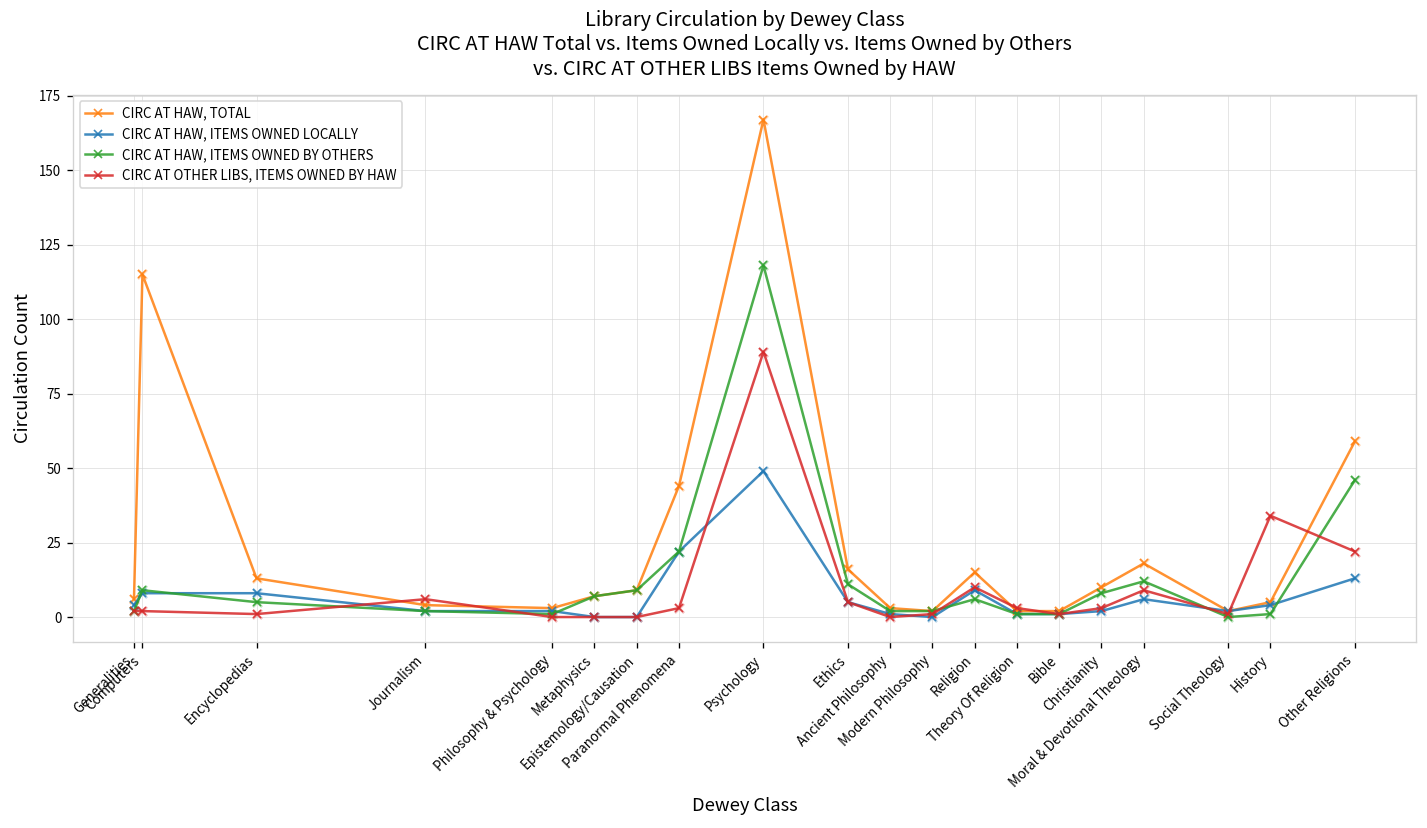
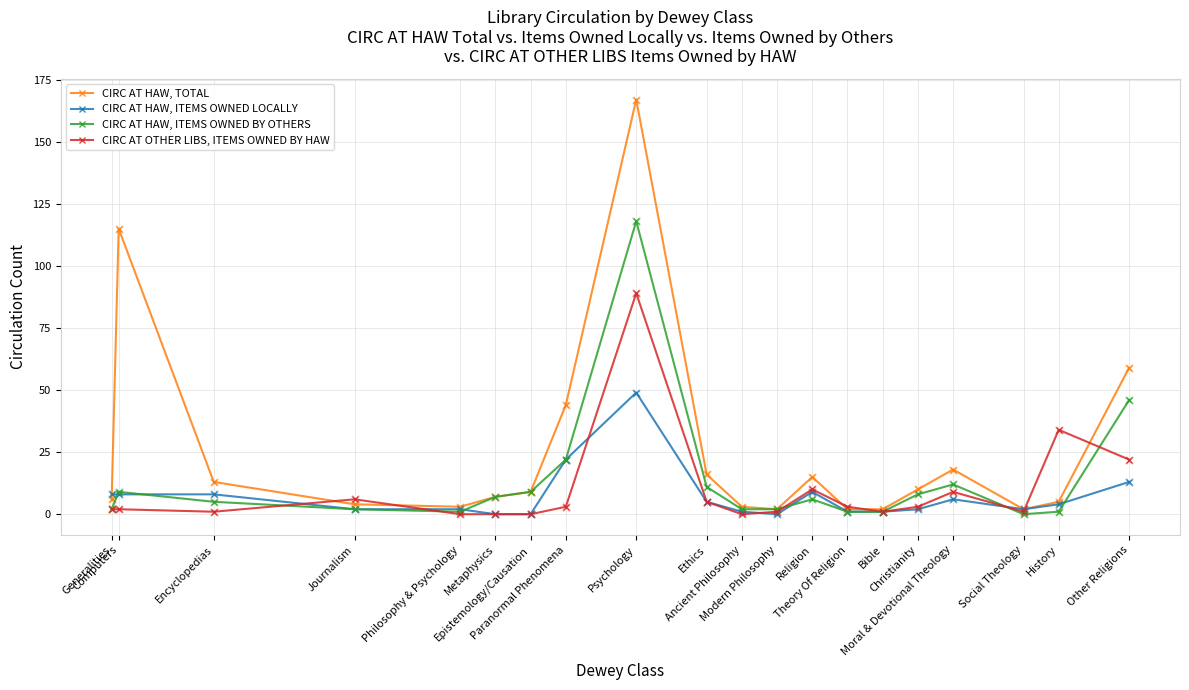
CIRC AT HAW, ITEMS OWNED LOCALLY, Generalities: 4 -> 8
